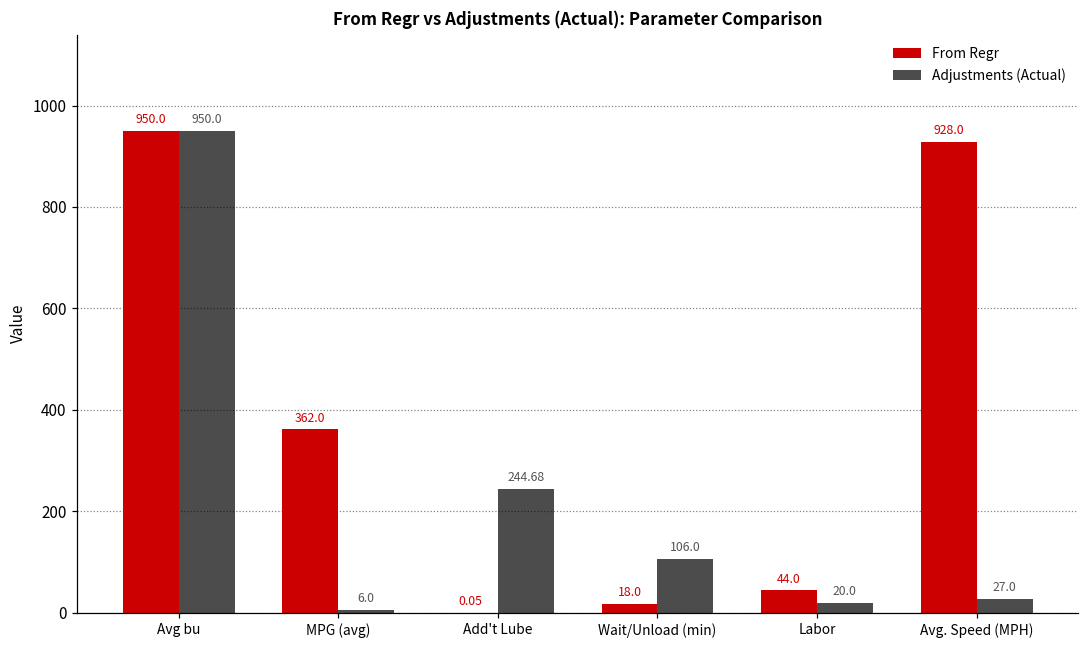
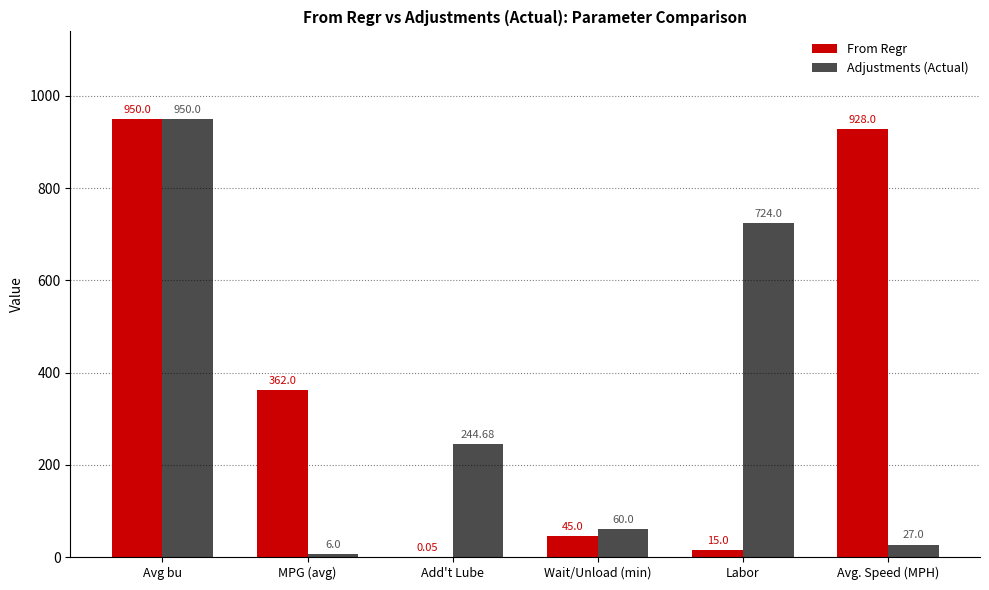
From Regr, Wait/Unload (min): 18.0 -> 45.0
Adjustments (Actual), Wait/Unload (min): 106.0 -> 60.0
From Regr, Labor: 44.0 -> 15.0
Adjustments (Actual), Labor: 20.0 -> 724.0
